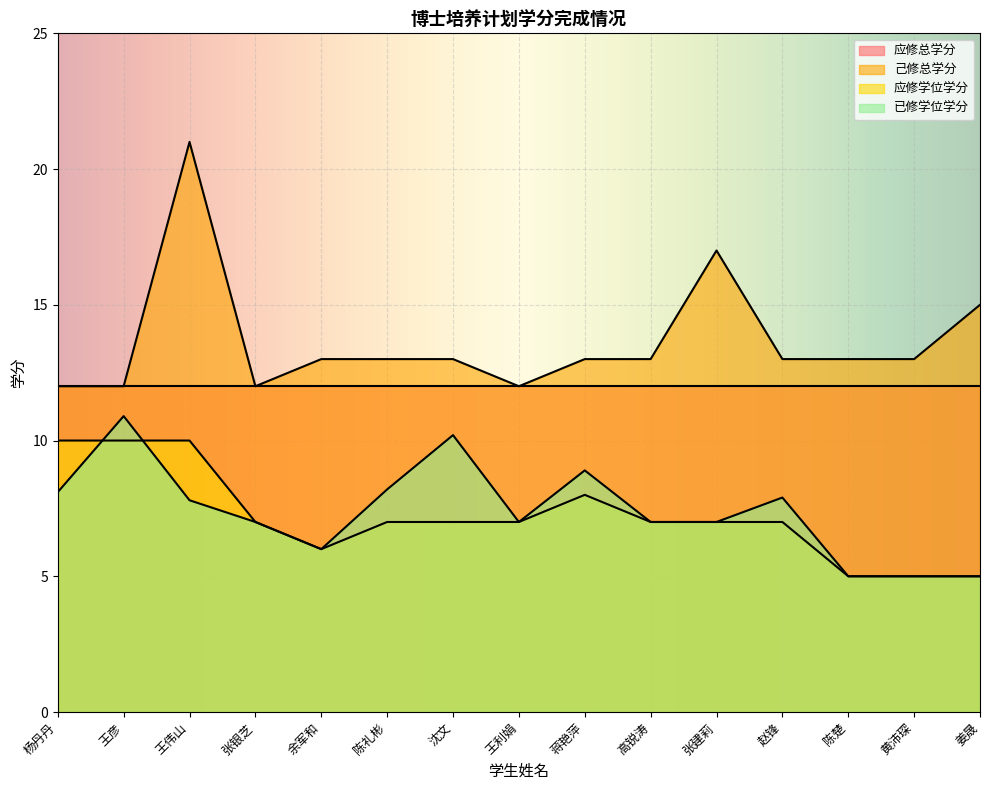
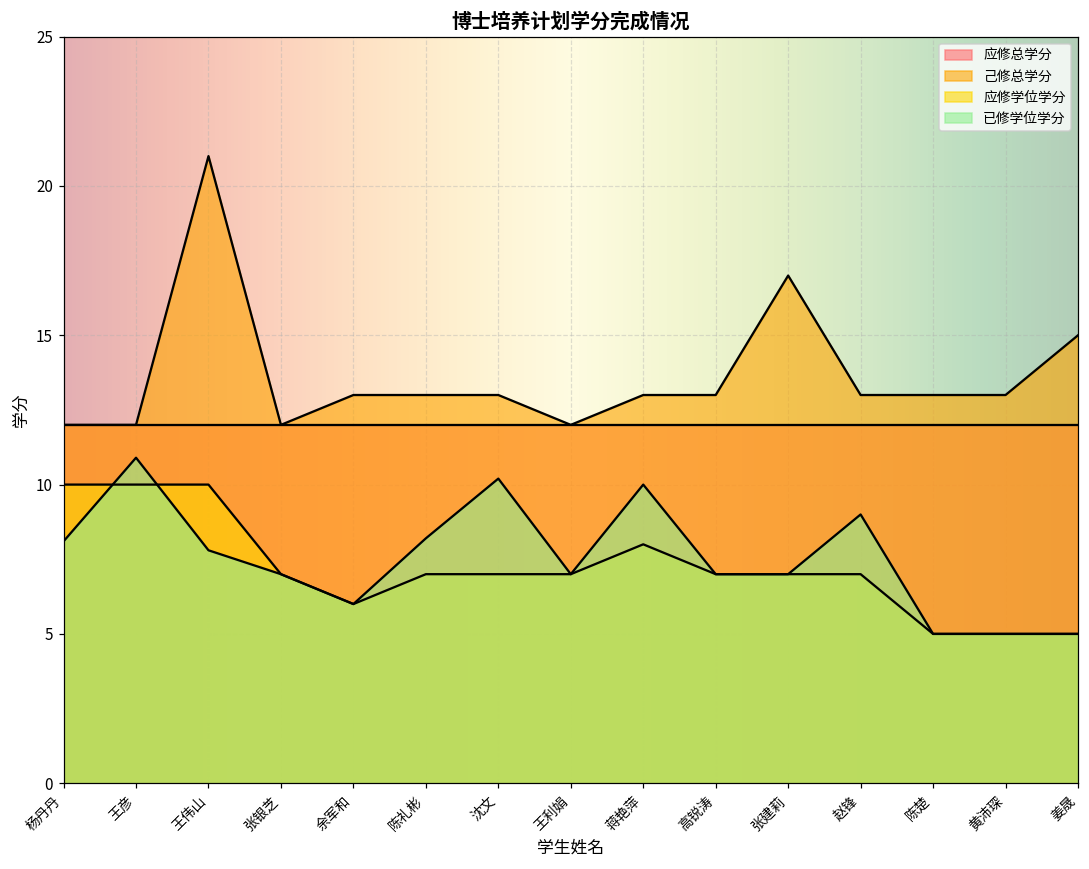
已修学位学分, 蒋艳萍: 8.9 -> 10.0
已修学位学分, 赵锋: 7.9 -> 9.0
